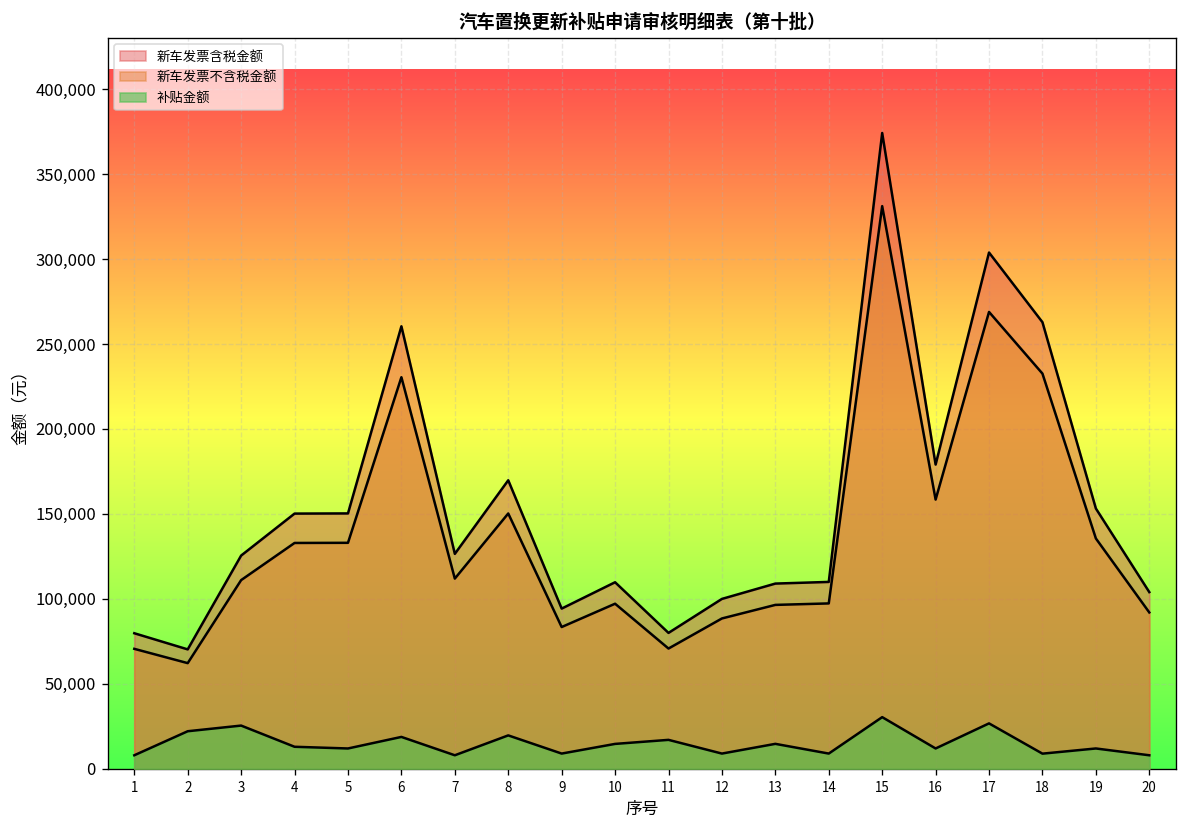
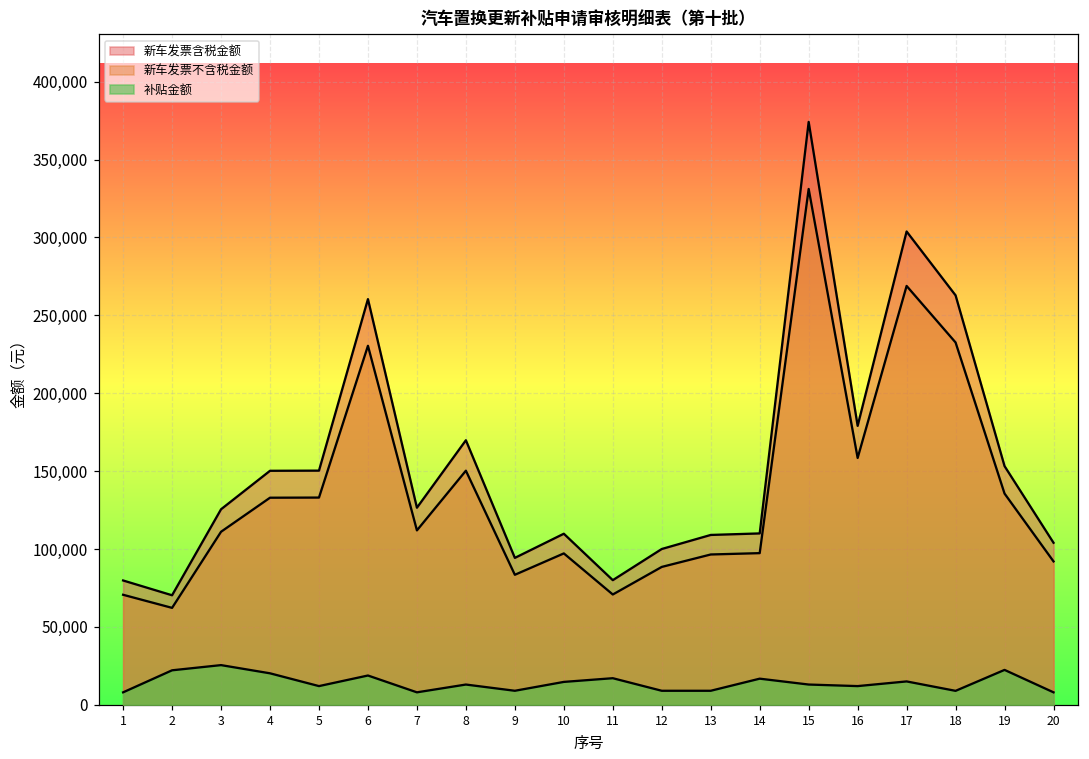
补贴金额, 4: 13,000 -> 20,000
补贴金额, 8: 20,000 -> 13,000
补贴金额, 13: 15,000 -> 9,000
补贴金额, 14: 9,000 -> 17,000
补贴金额, 15: 30,000 -> 13,000
补贴金额, 17: 27,000 -> 15,000
补贴金额, 19: 12,000 -> 22,000
